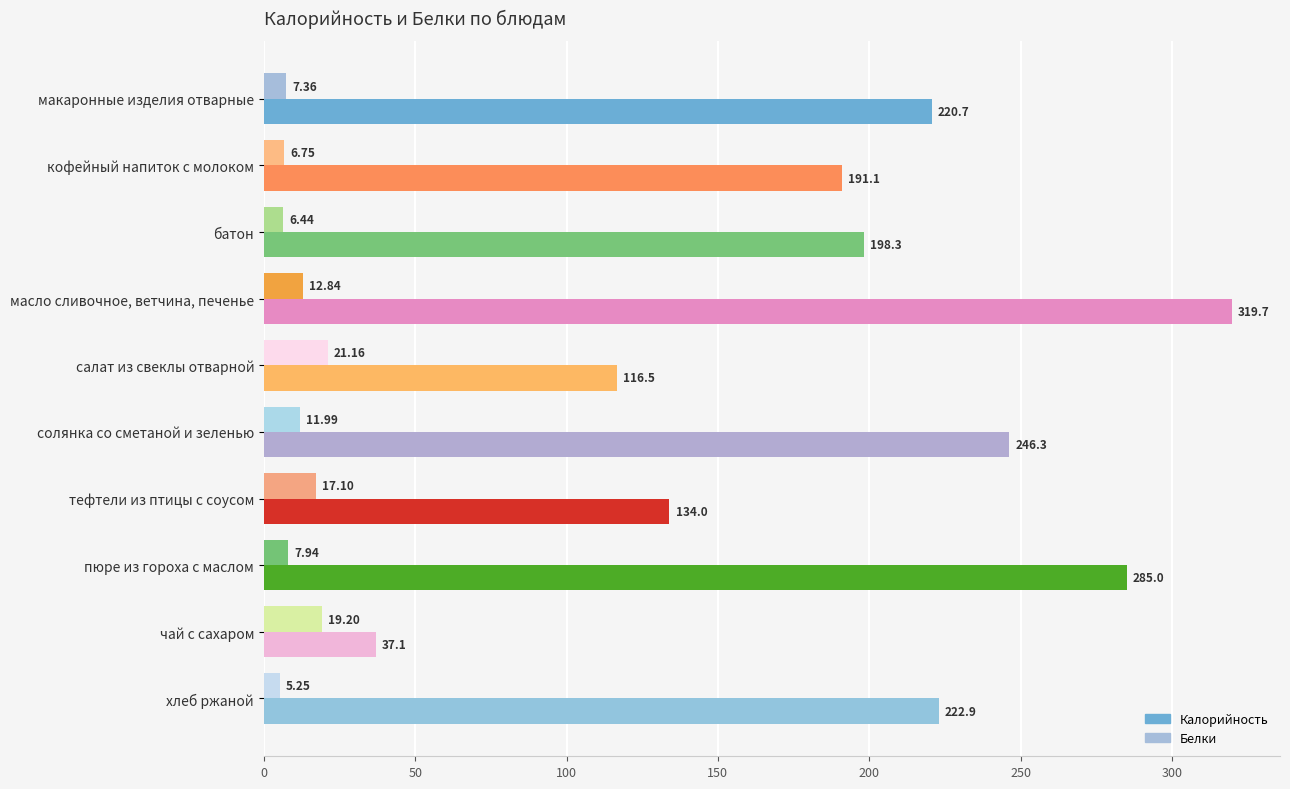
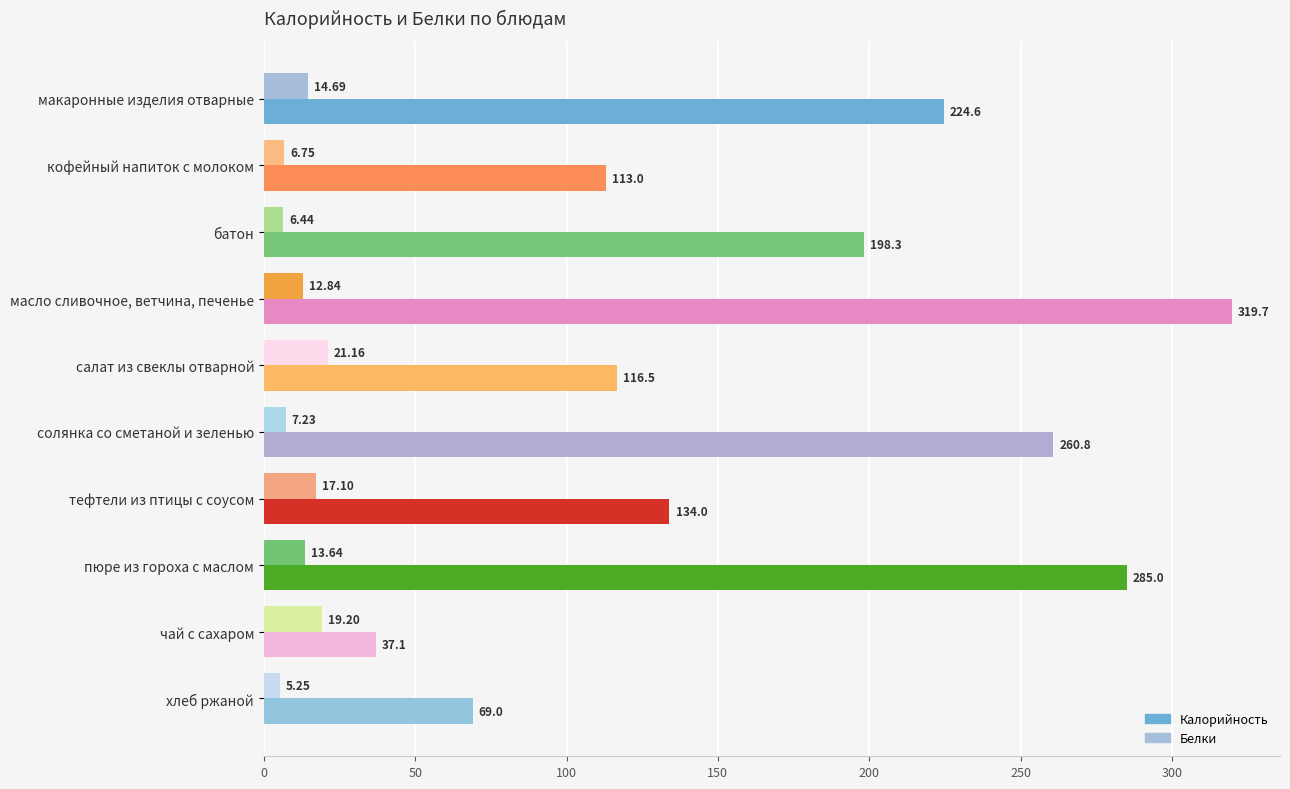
Белки, макаронные изделия отварные: 7.36 -> 14.69
Калорийность, макаронные изделия отварные: 220.7 -> 224.6
Калорийность, кофейный напиток с молоком: 191.1 -> 113.0
Белки, солянка со сметаной и зеленью: 11.99 -> 7.23
Калорийность, солянка со сметаной и зеленью: 246.3 -> 260.8
Белки, пюре из гороха с маслом: 7.94 -> 13.64
Калорийность, хлеб ржаной: 222.9 -> 69.0
